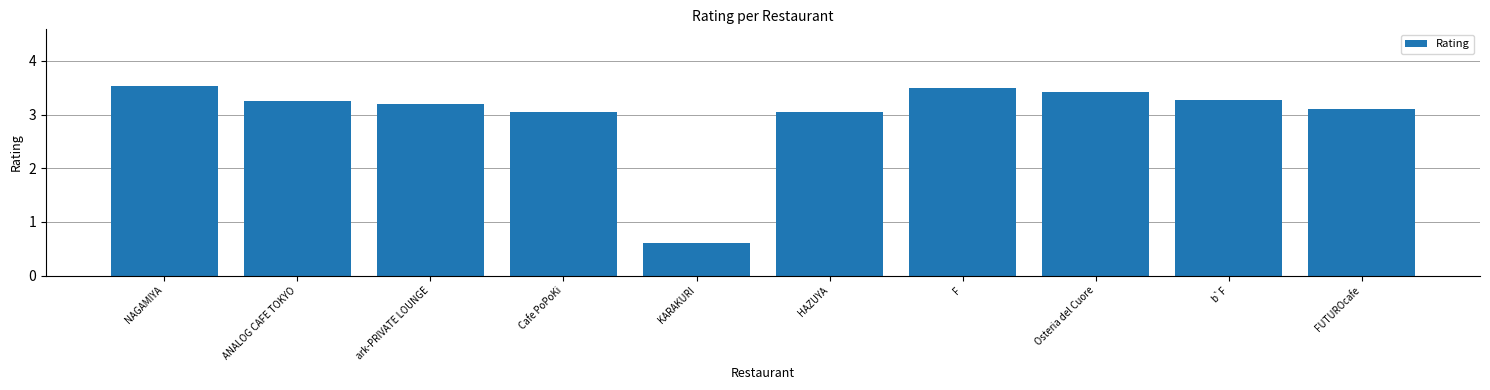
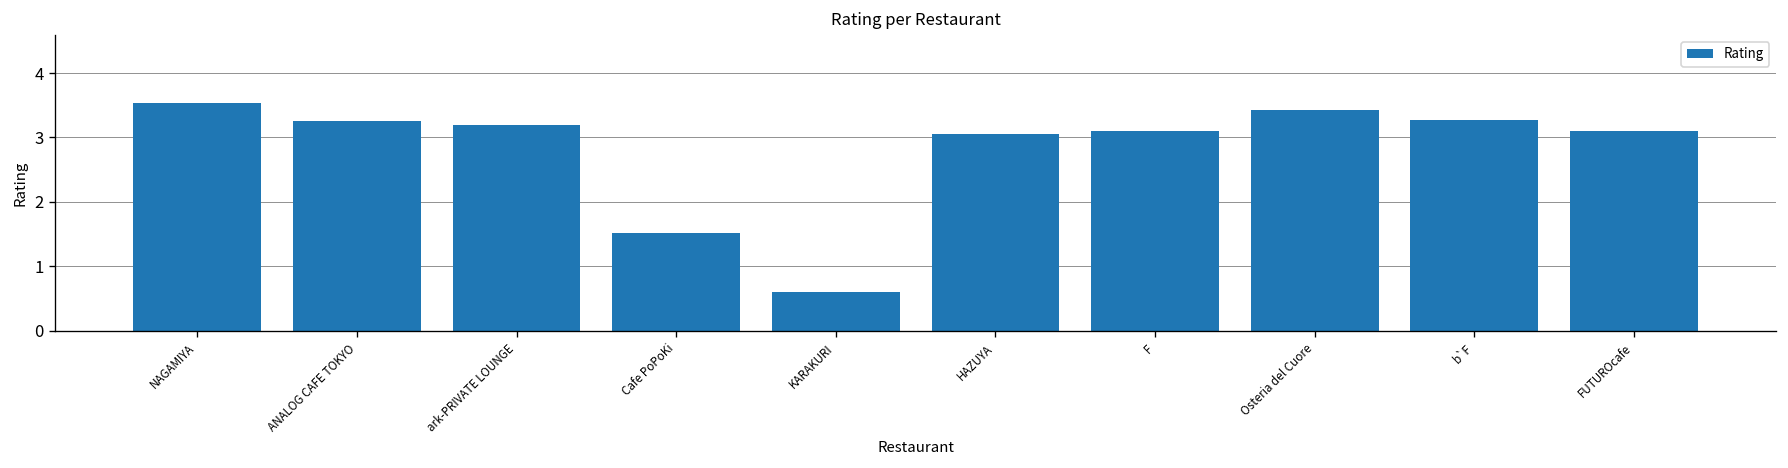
Cafe PoPoKi: 3.1 -> 1.5
F: 3.5 -> 3.1
